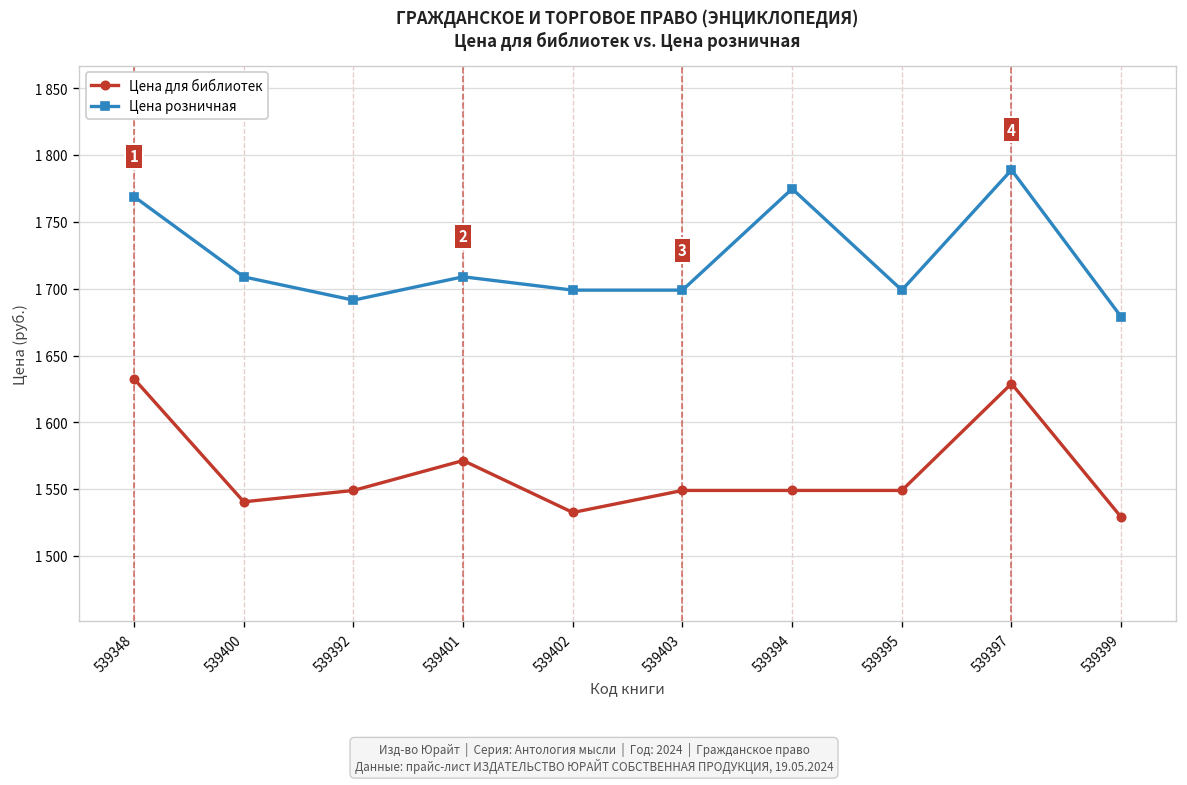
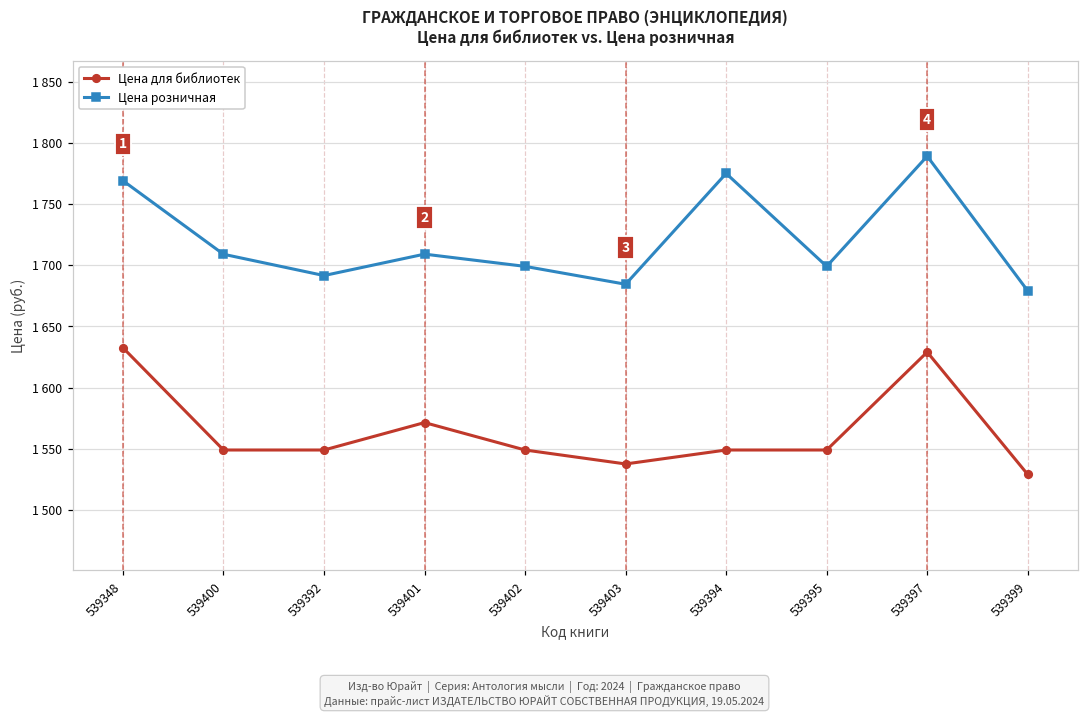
Цена для библиотек, 539400: 1541 -> 1549
Цена для библиотек, 539402: 1533 -> 1549
Цена для библиотек, 539403: 1549 -> 1538
Цена розничная, 539403: 1699 -> 1684
